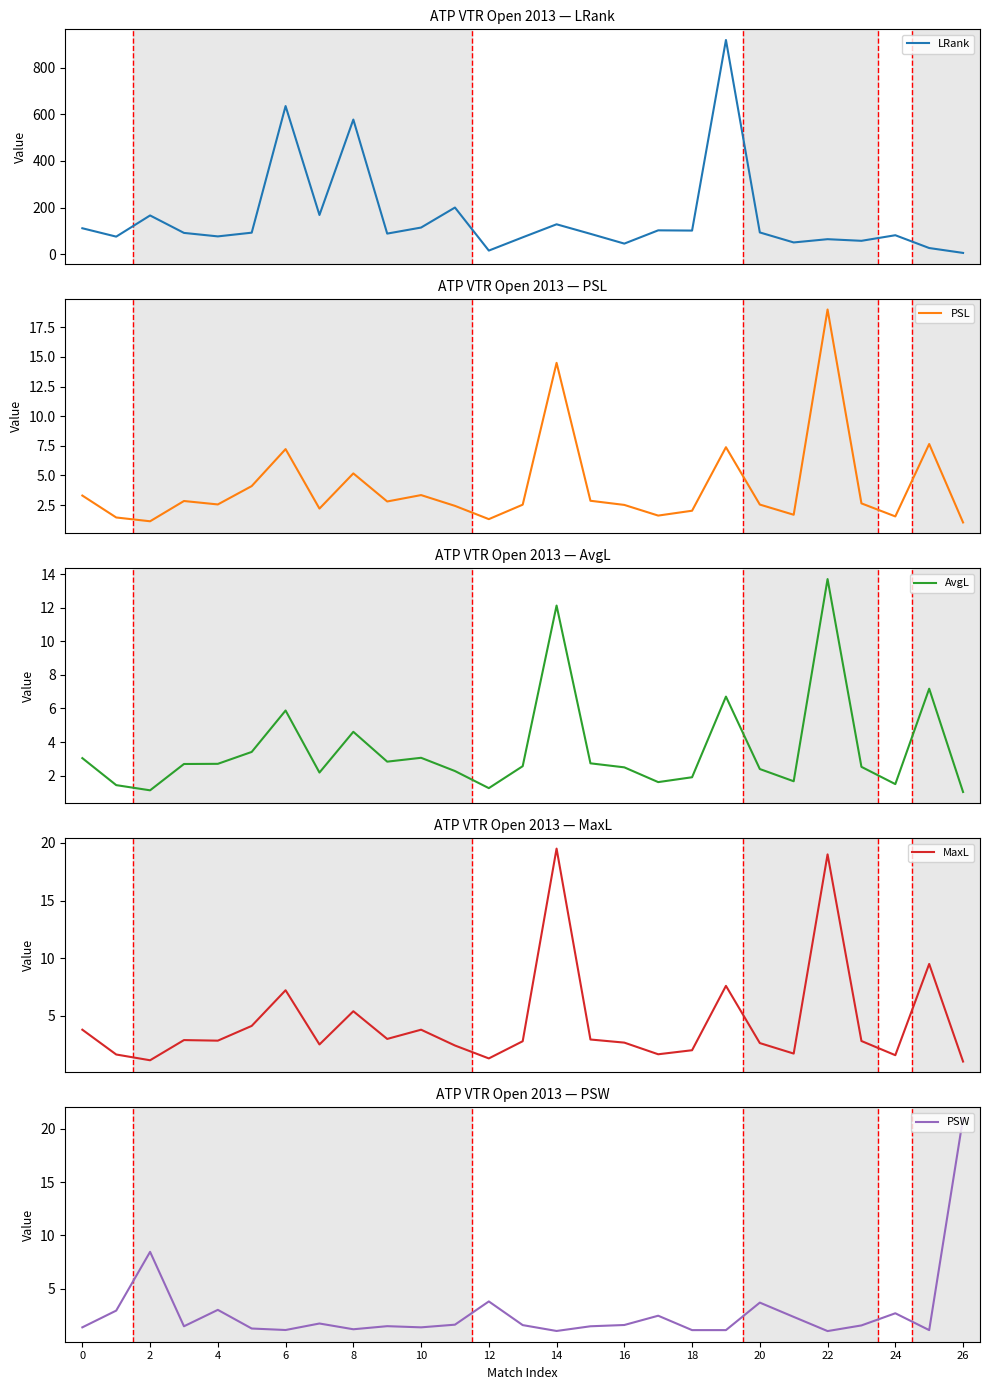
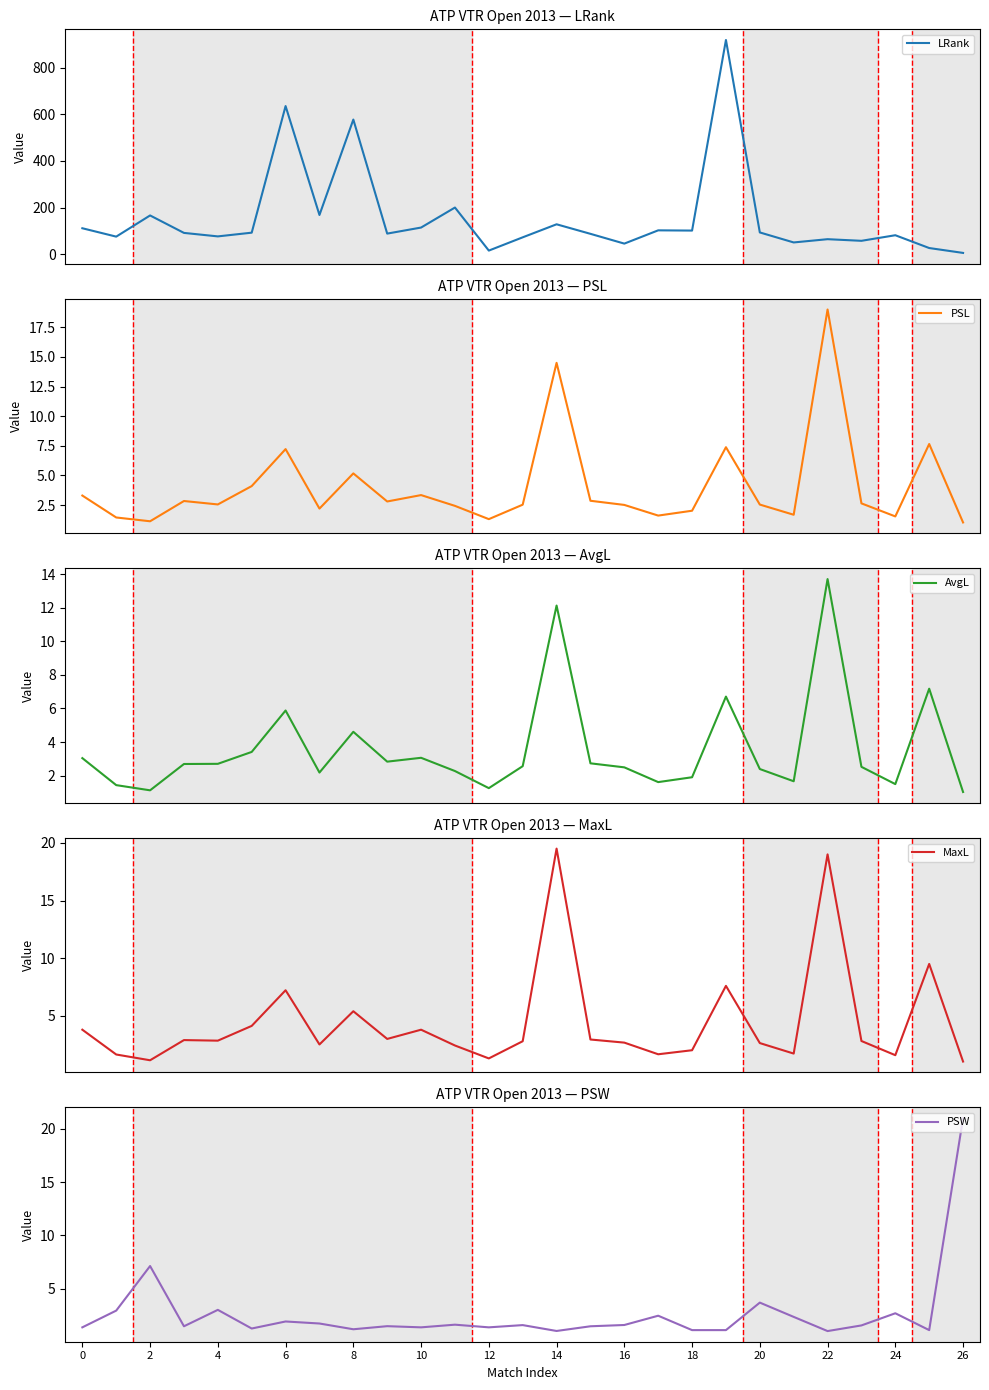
ATP VTR Open 2013 — PSW, 2: 8.5 -> 7.1
ATP VTR Open 2013 — PSW, 6: 1.1 -> 1.9
ATP VTR Open 2013 — PSW, 12: 3.8 -> 1.4
